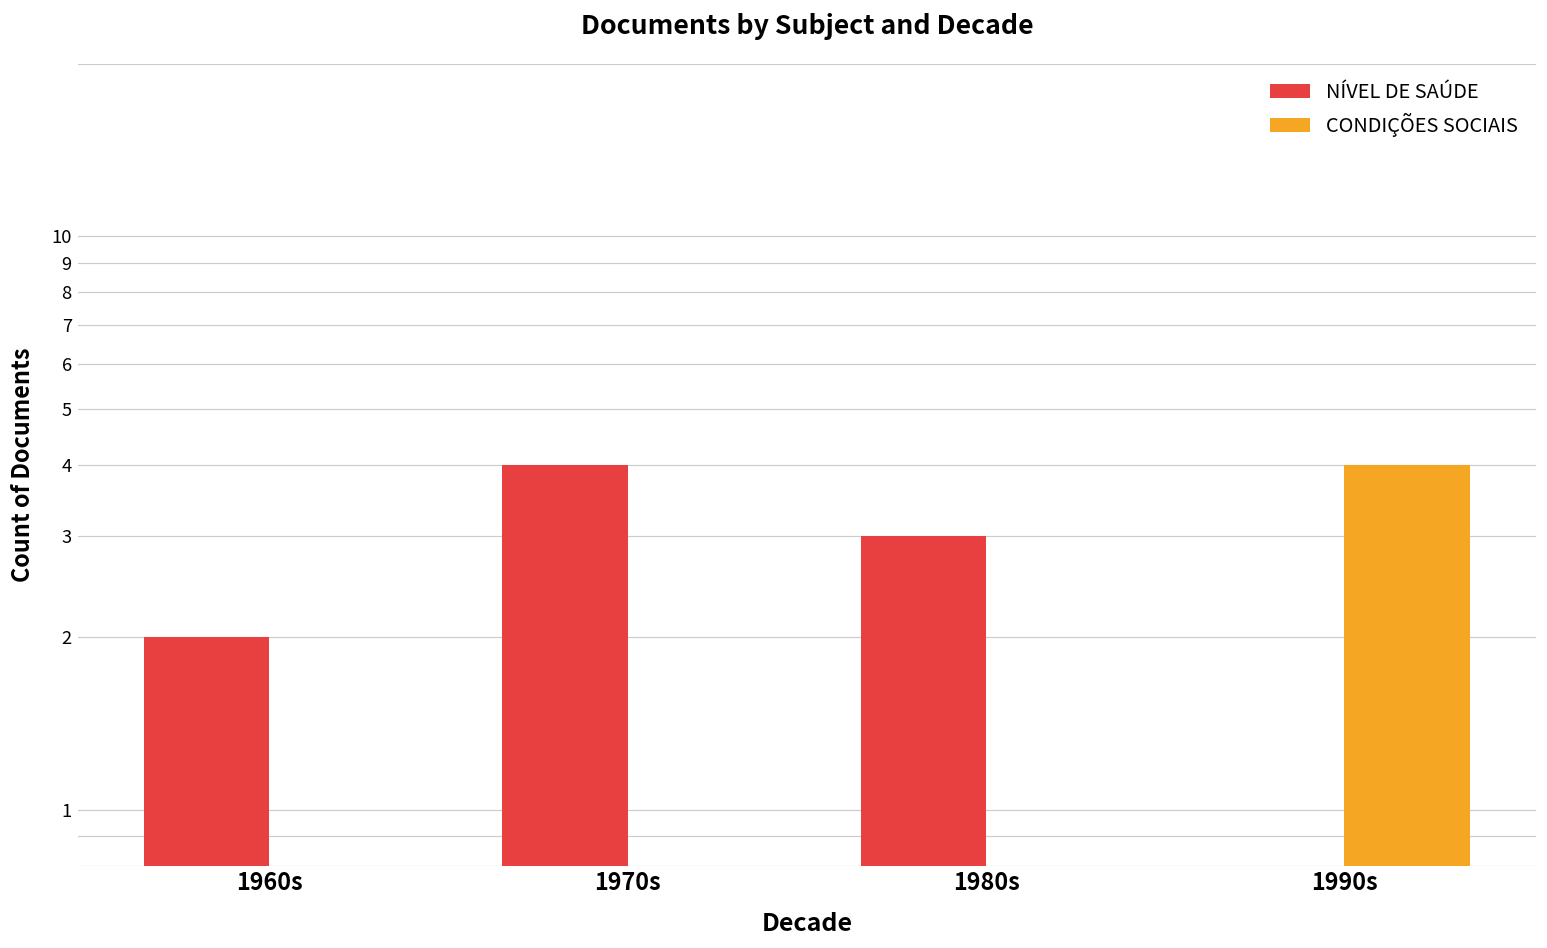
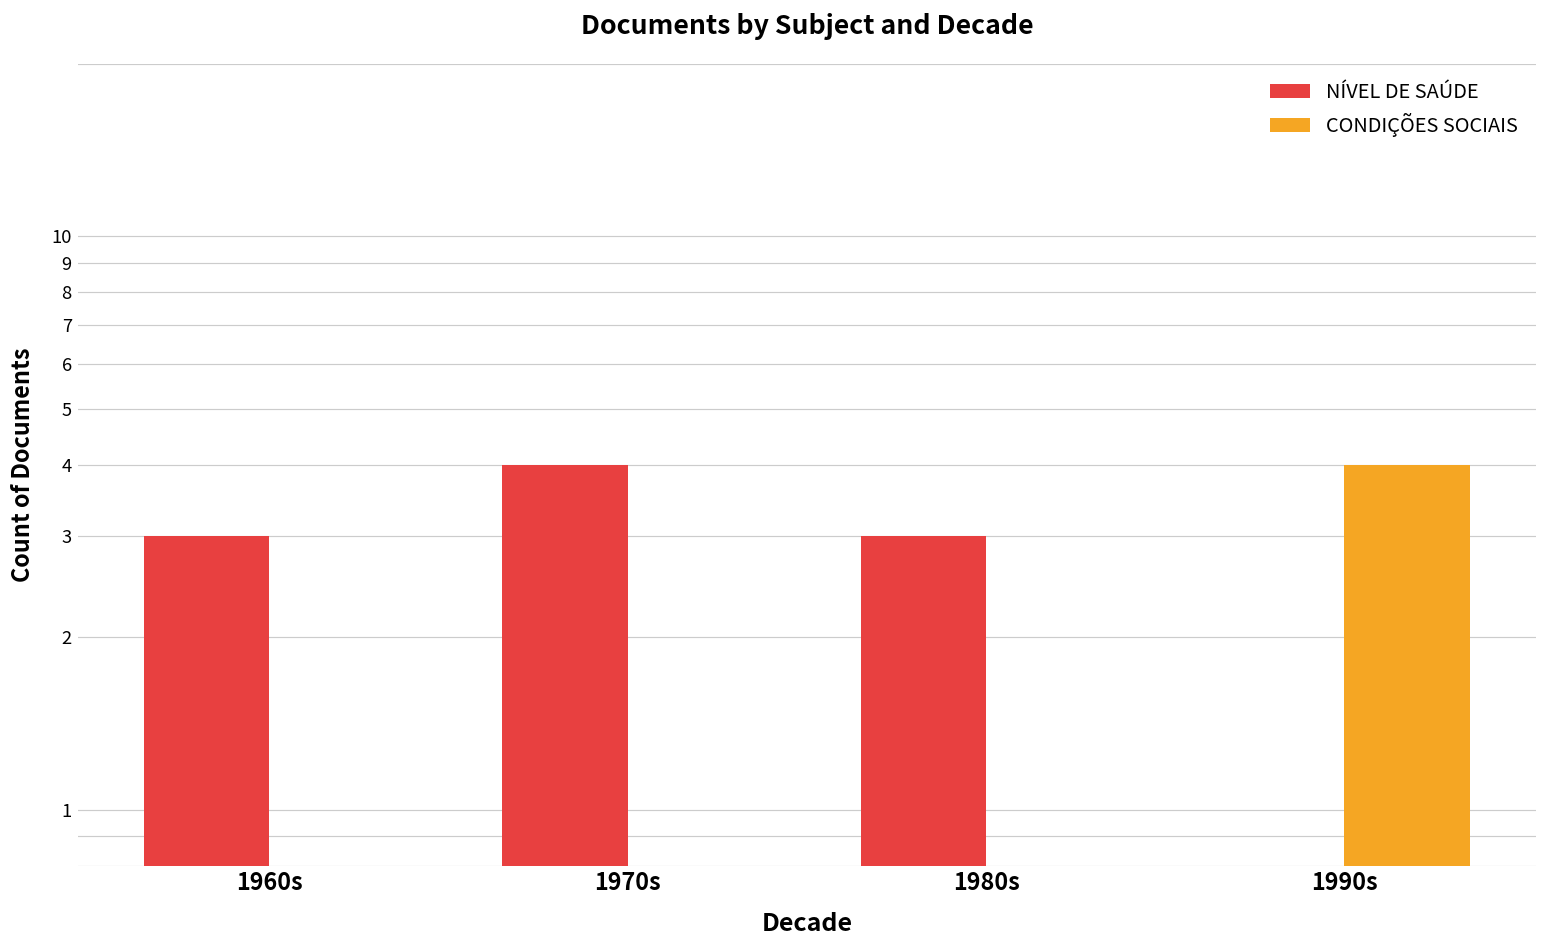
NÍVEL DE SAÚDE, 1960s: 2 -> 3
